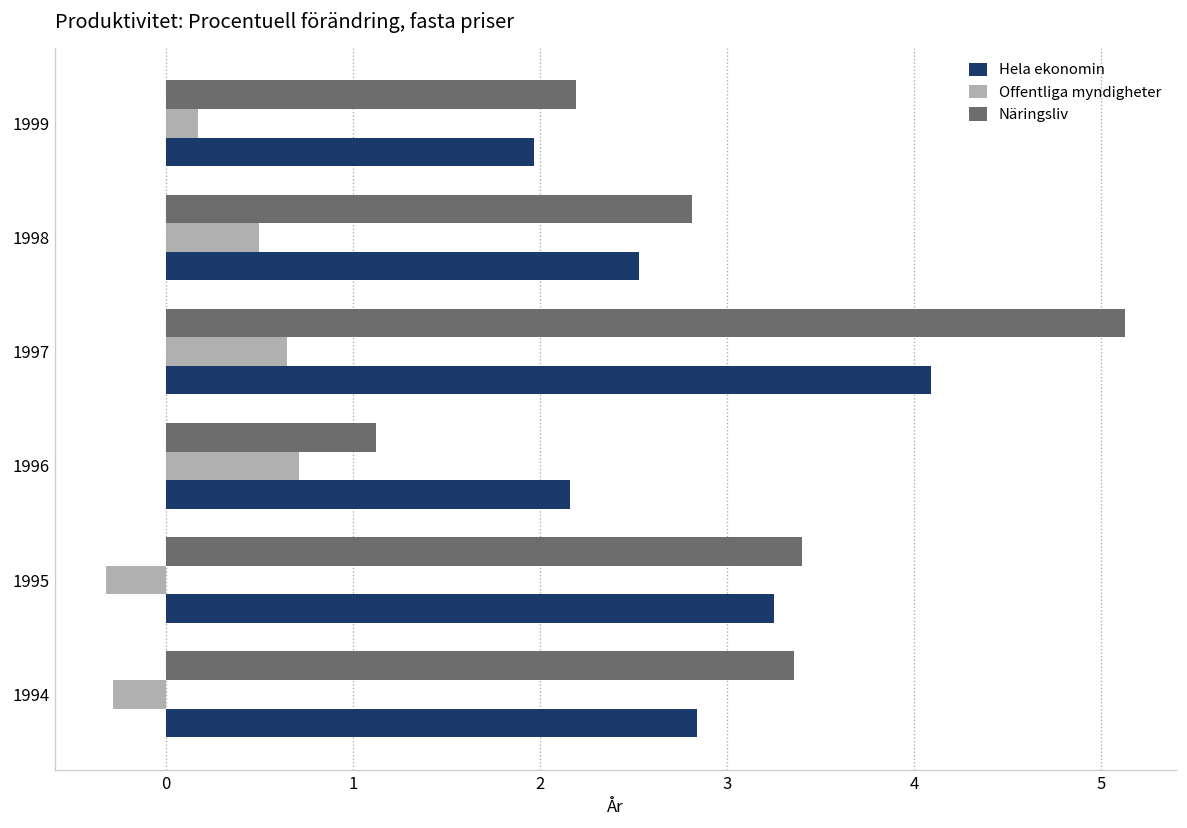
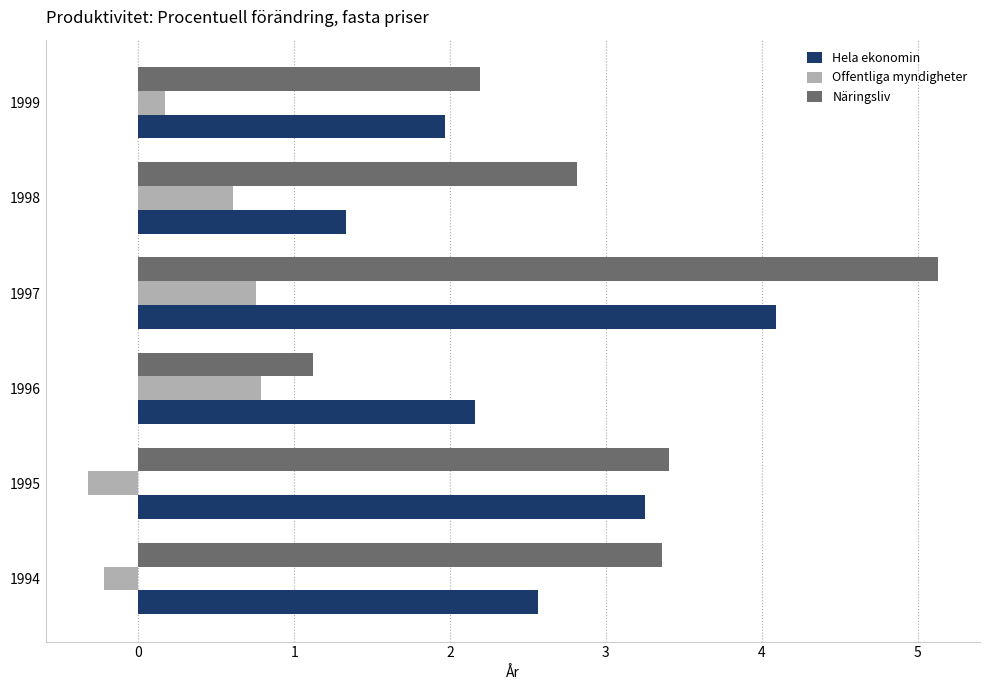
Offentliga myndigheter, 1998: 0.50 -> 0.61
Hela ekonomin, 1998: 2.53 -> 1.33
Offentliga myndigheter, 1997: 0.64 -> 0.75
Offentliga myndigheter, 1996: 0.71 -> 0.78
Offentliga myndigheter, 1994: -0.28 -> -0.22
Hela ekonomin, 1994: 2.84 -> 2.57
